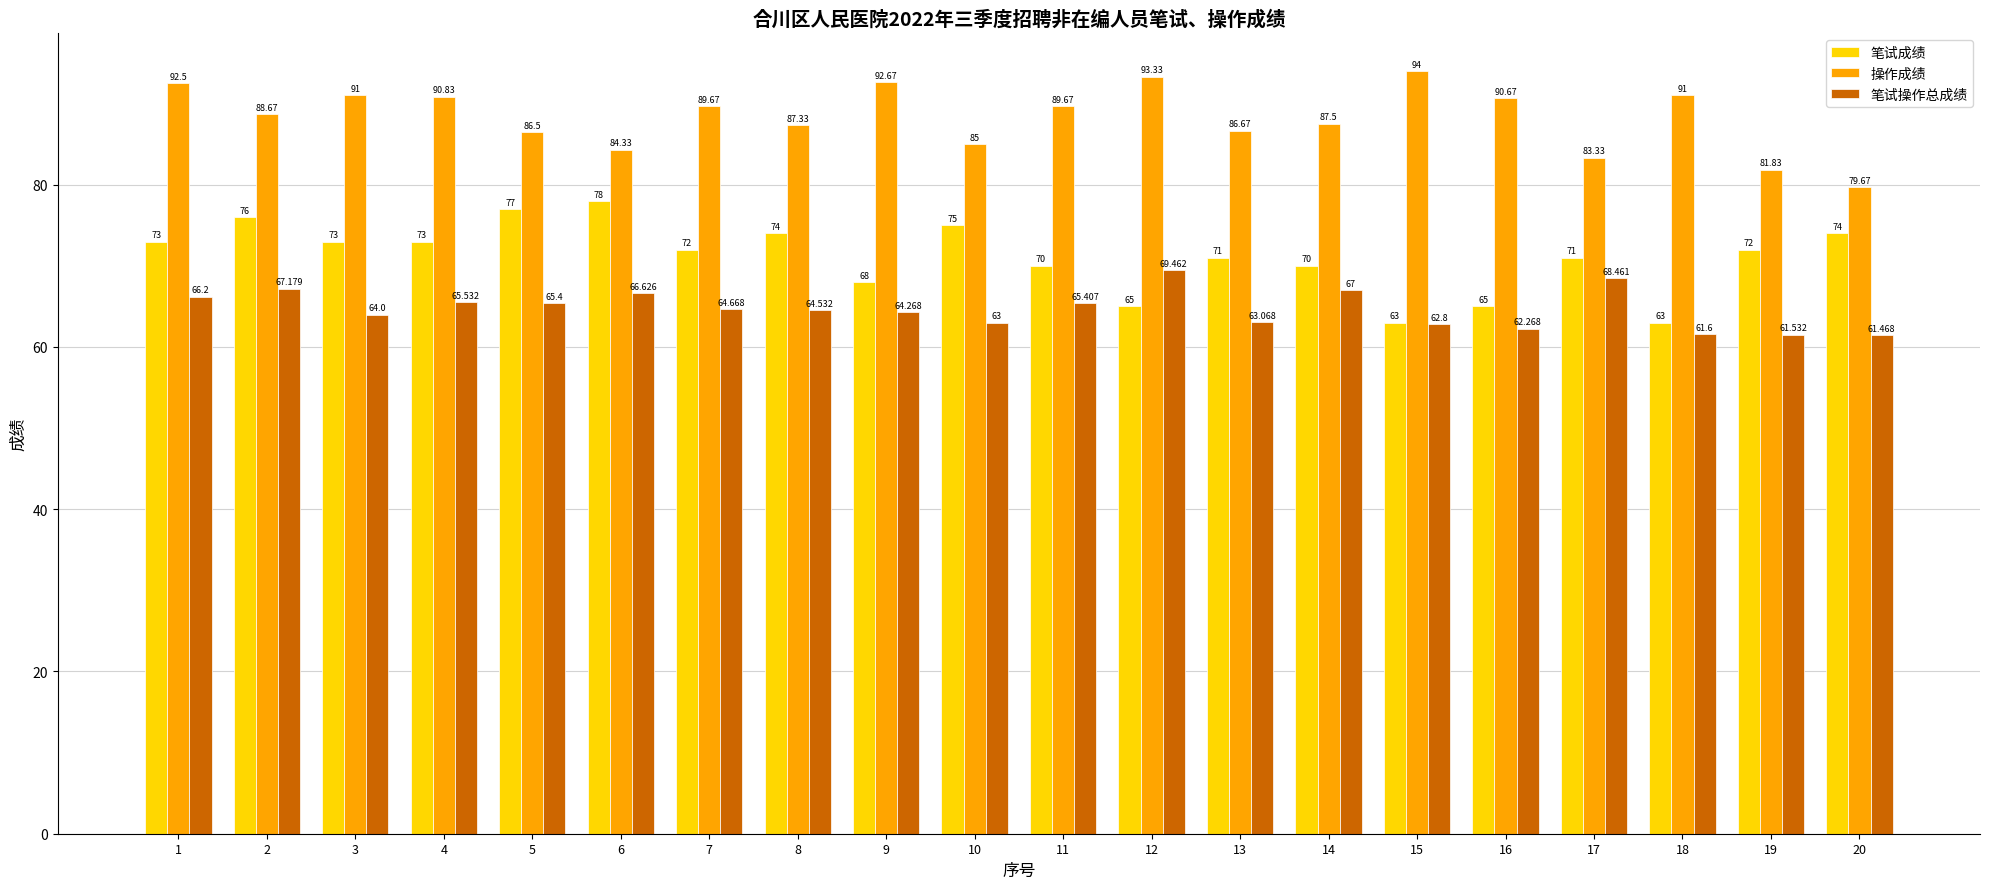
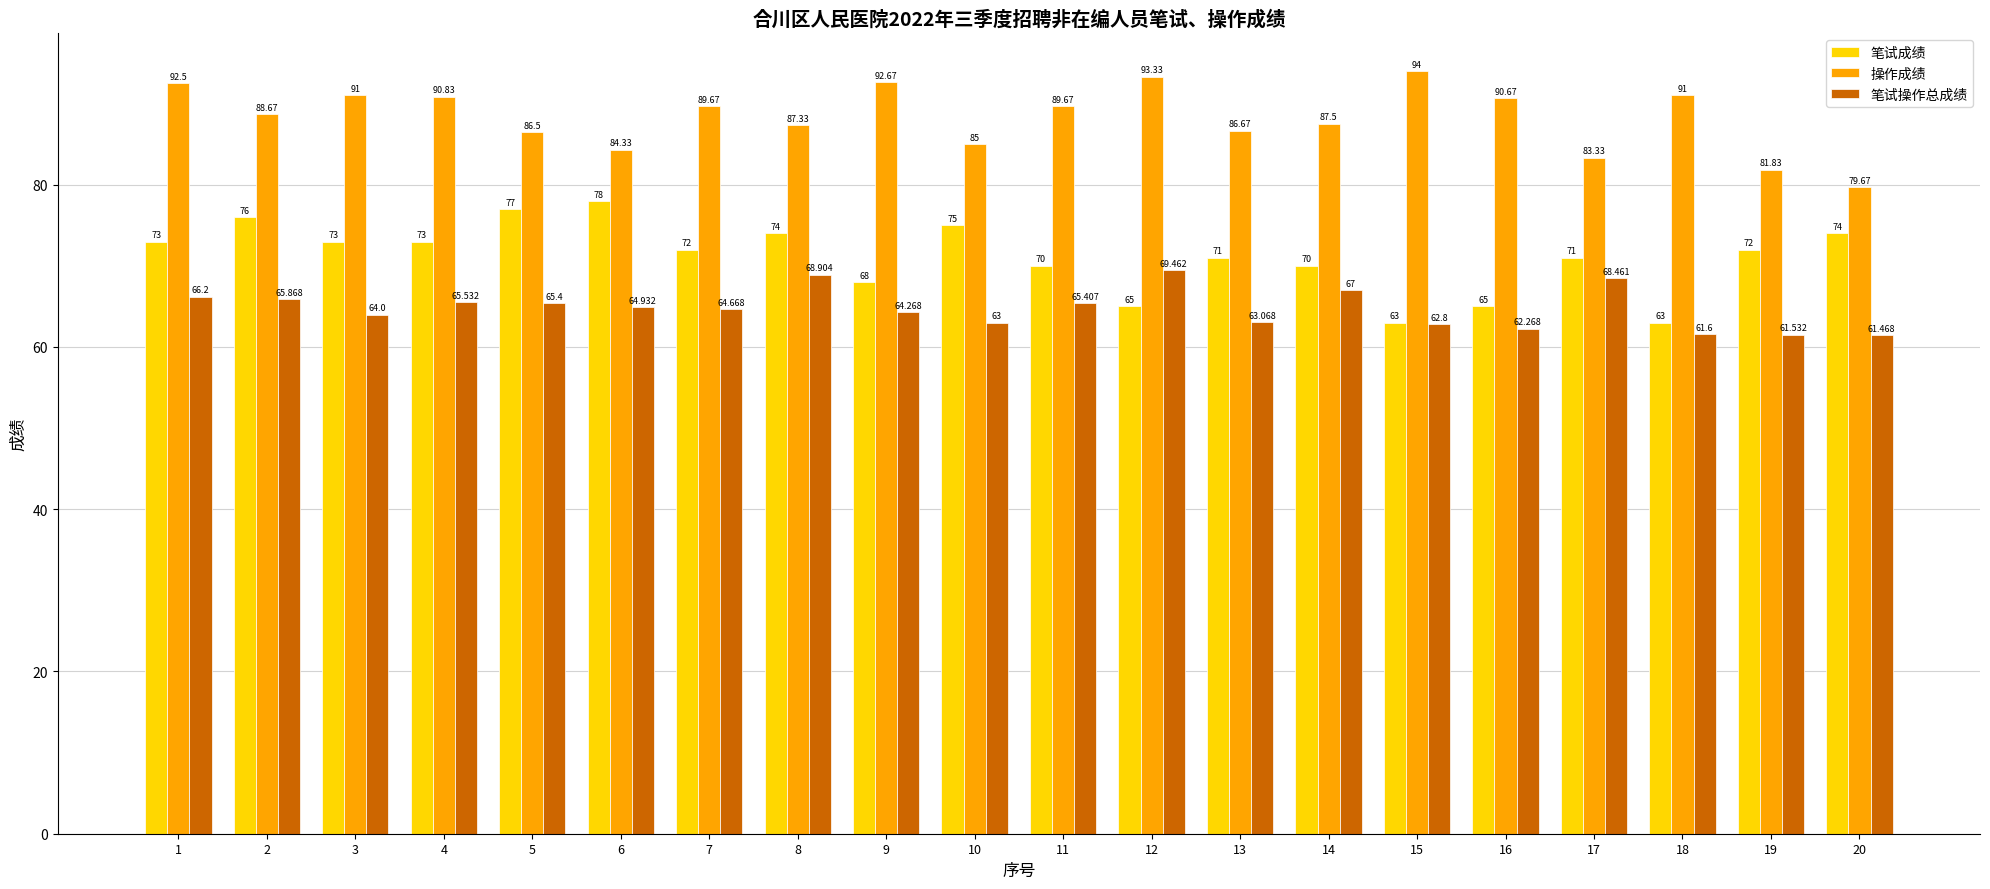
笔试操作总成绩, 2: 67.179 -> 65.868
笔试操作总成绩, 6: 66.626 -> 64.932
笔试操作总成绩, 8: 64.532 -> 68.904
